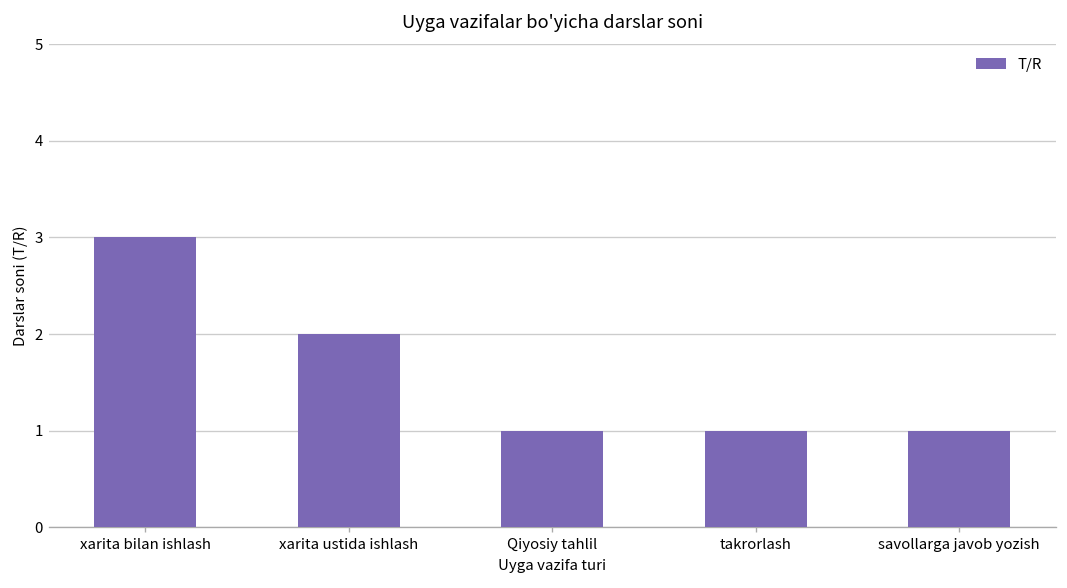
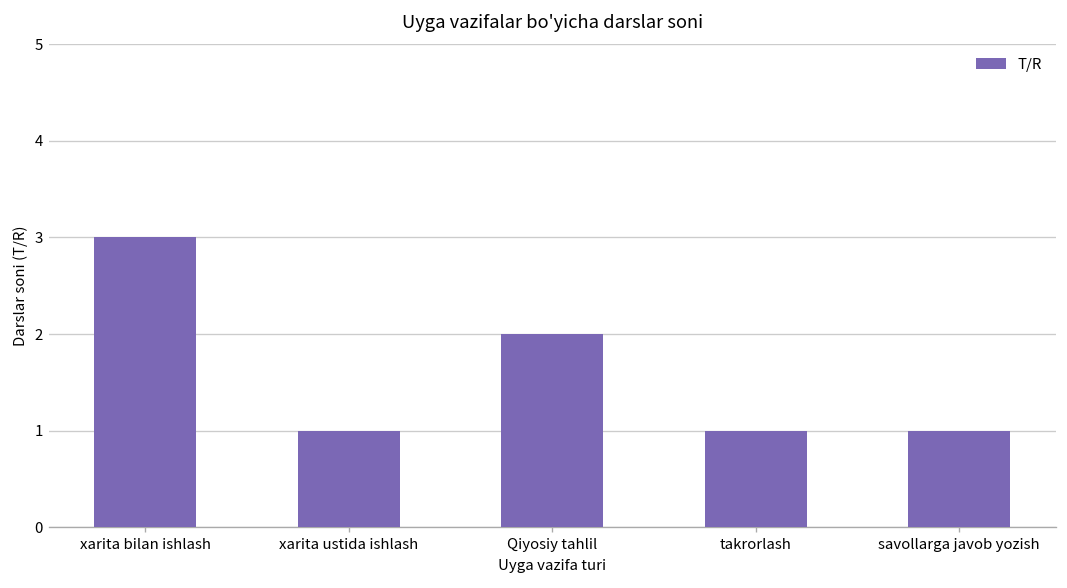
xarita ustida ishlash: 2 -> 1
Qiyosiy tahlil: 1 -> 2
